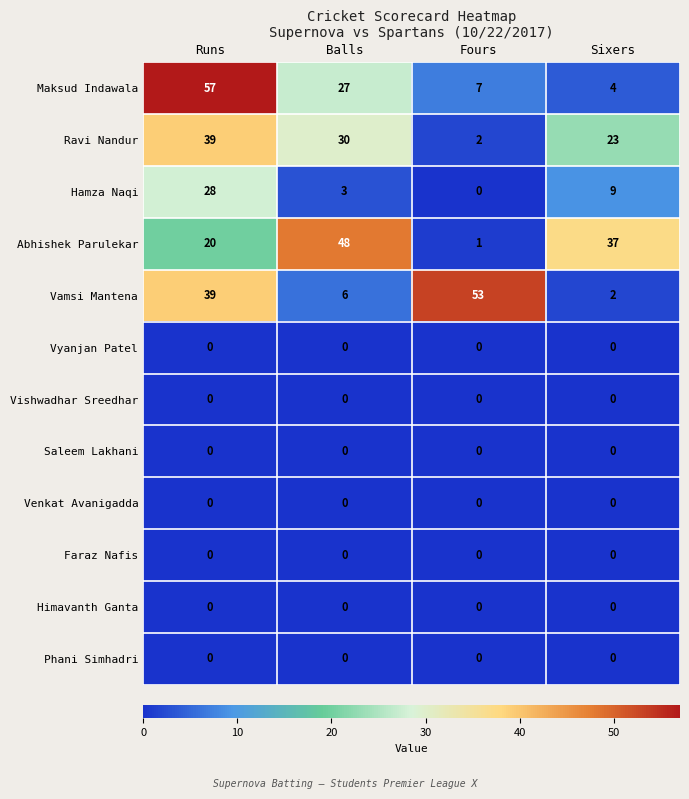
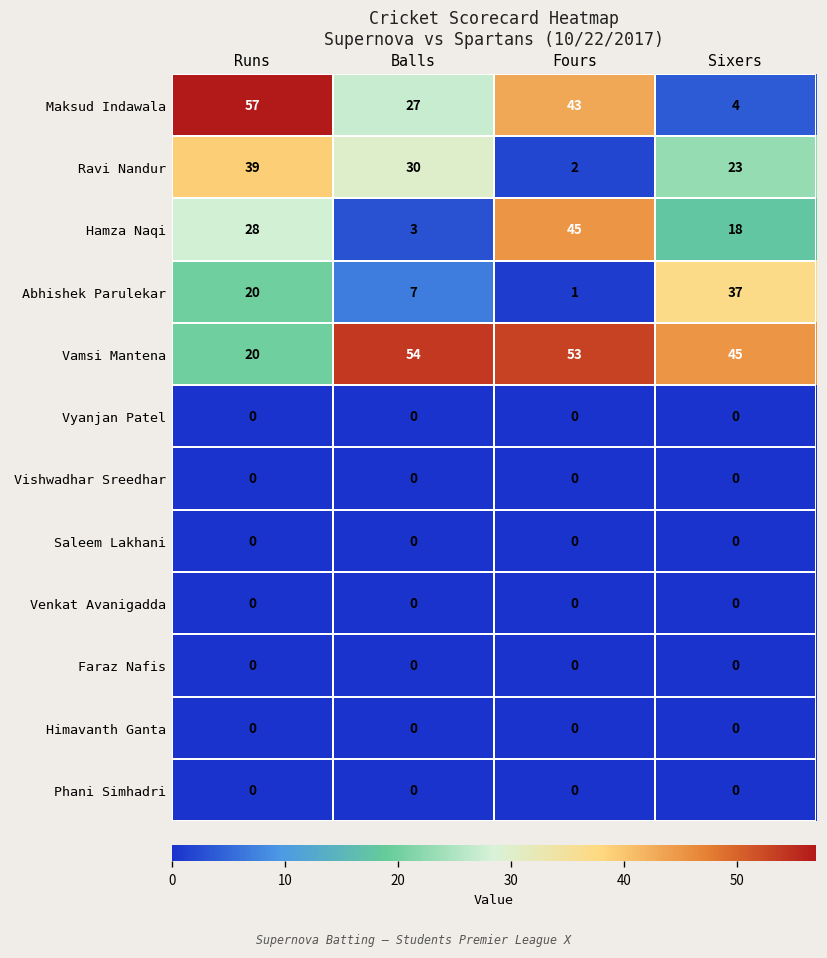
Maksud Indawala, Fours: 7 -> 43
Hamza Naqi, Fours: 0 -> 45
Hamza Naqi, Sixers: 9 -> 18
Abhishek Parulekar, Balls: 48 -> 7
Vamsi Mantena, Runs: 39 -> 20
Vamsi Mantena, Balls: 6 -> 54
Vamsi Mantena, Sixers: 2 -> 45
